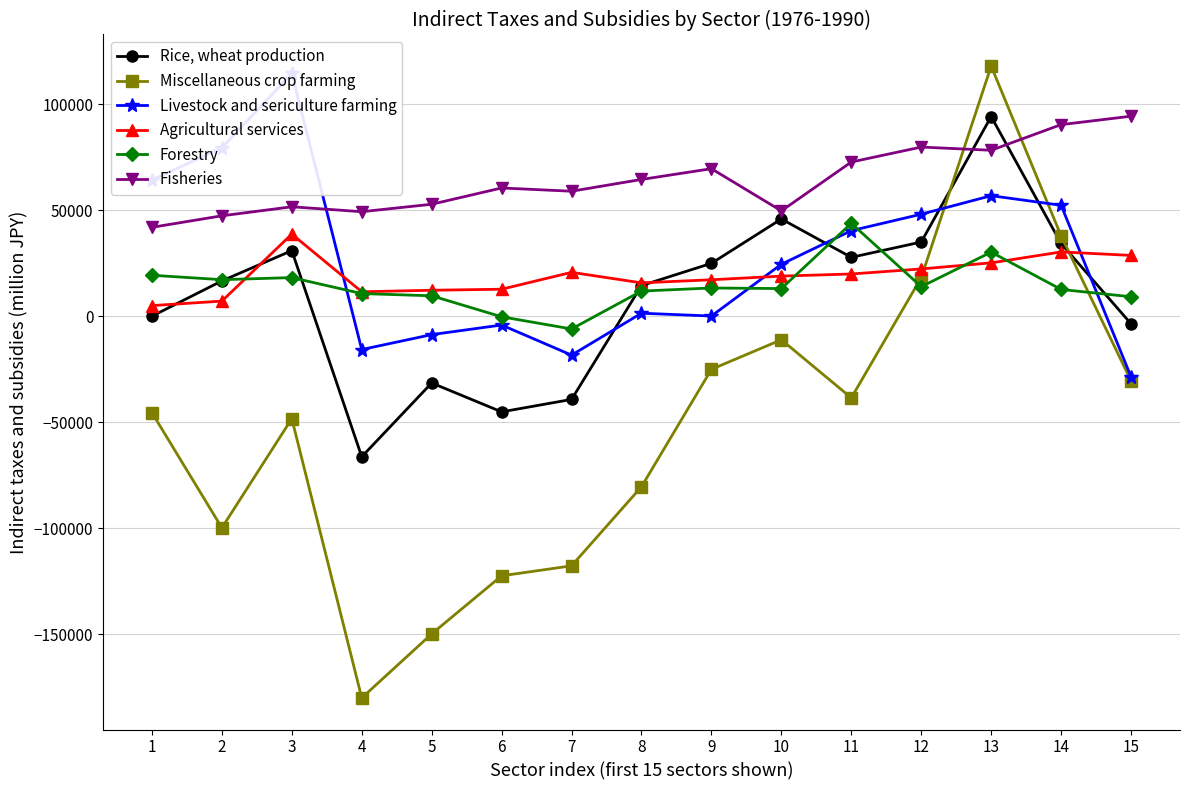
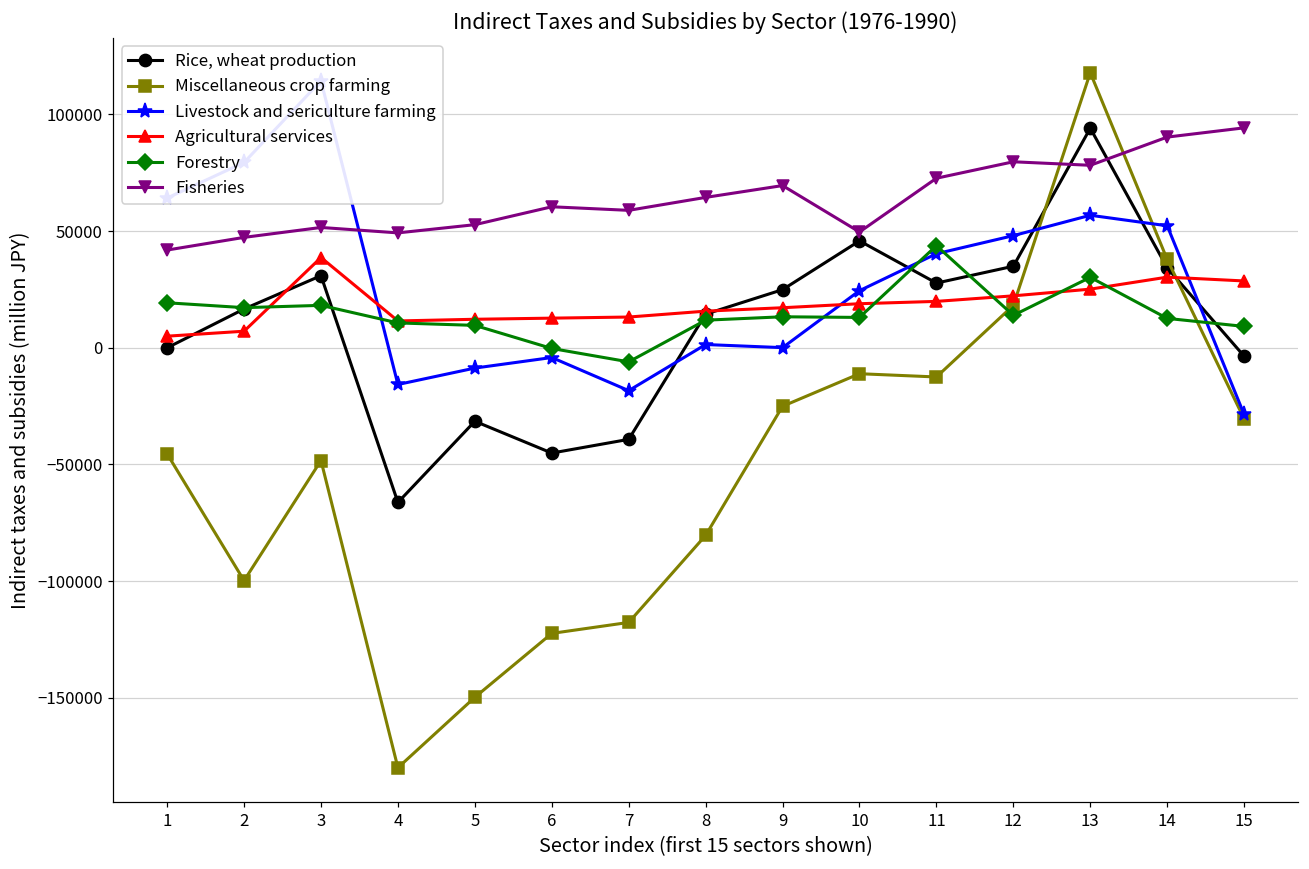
Agricultural services, 7: 21000 -> 13000
Miscellaneous crop farming, 11: -39000 -> -13000
